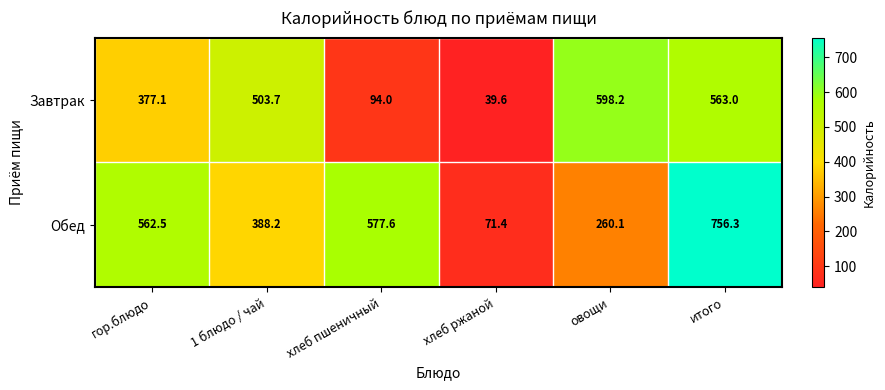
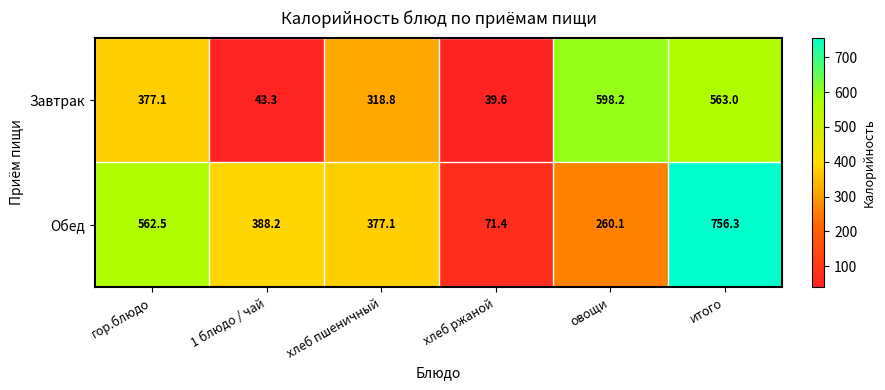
Завтрак, 1 блюдо / чай: 503.7 -> 43.3
Завтрак, хлеб пшеничный: 94.0 -> 318.8
Обед, хлеб пшеничный: 577.6 -> 377.1
